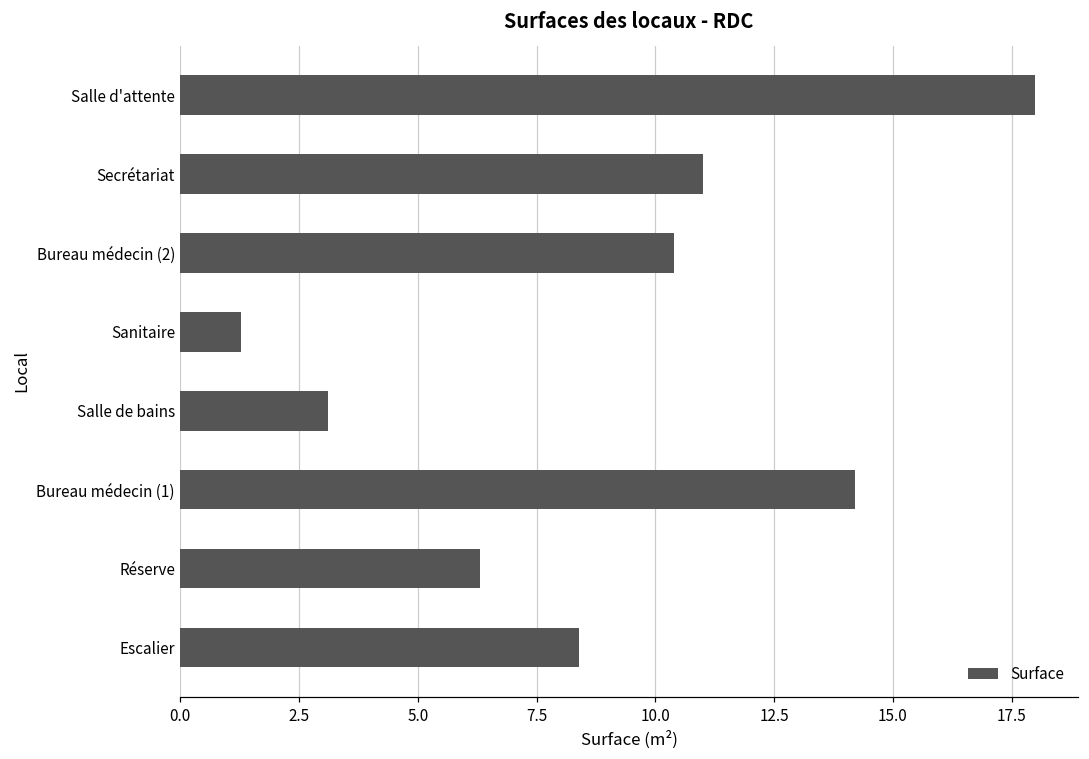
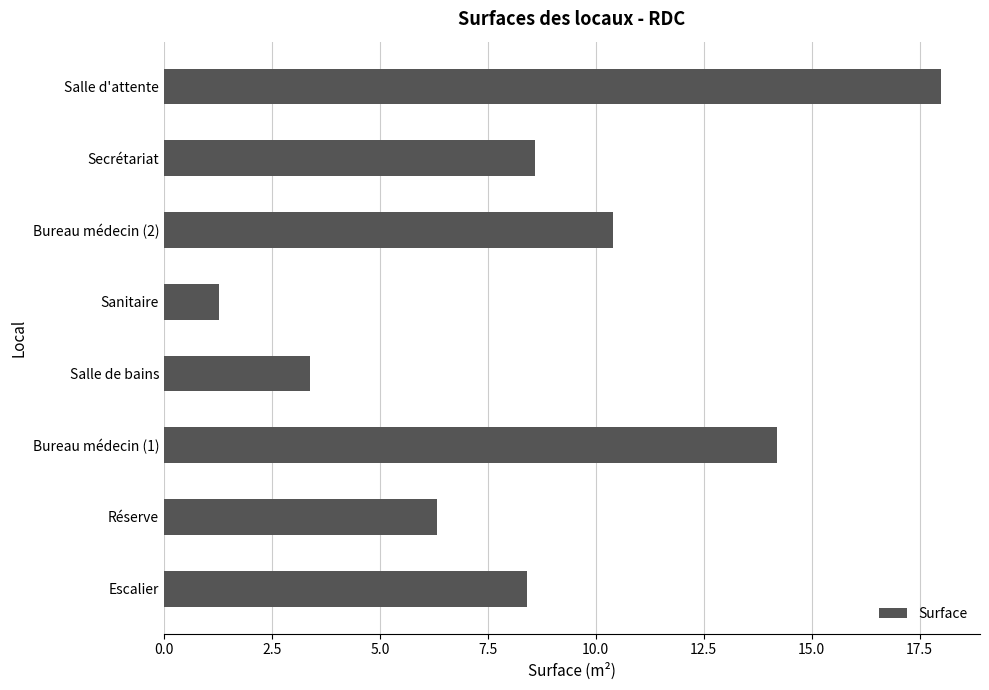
Secrétariat: 11.0 -> 8.6
Salle de bains: 3.1 -> 3.4
